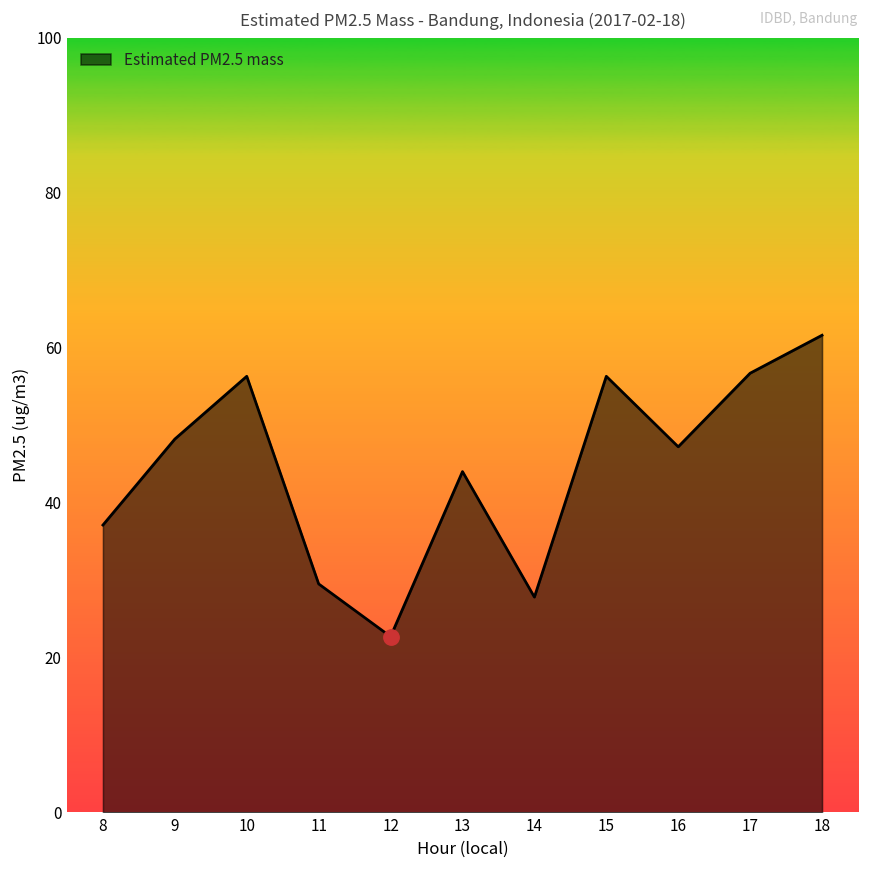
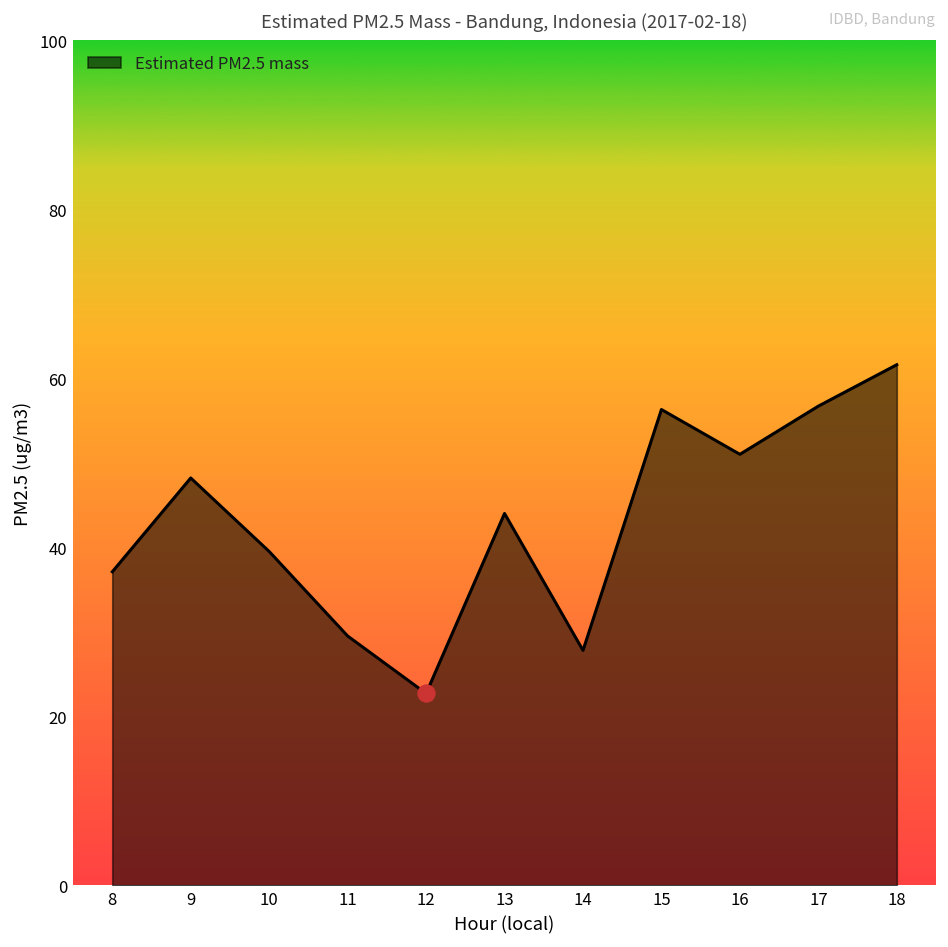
Estimated PM2.5 mass, 10: 56 -> 40
Estimated PM2.5 mass, 16: 47 -> 51
